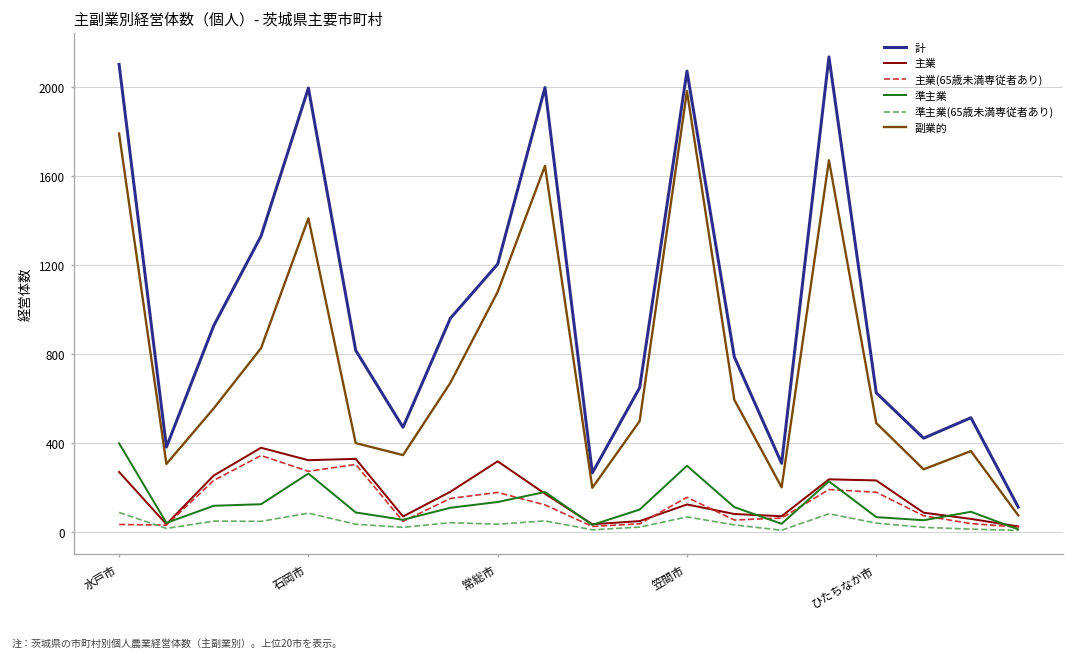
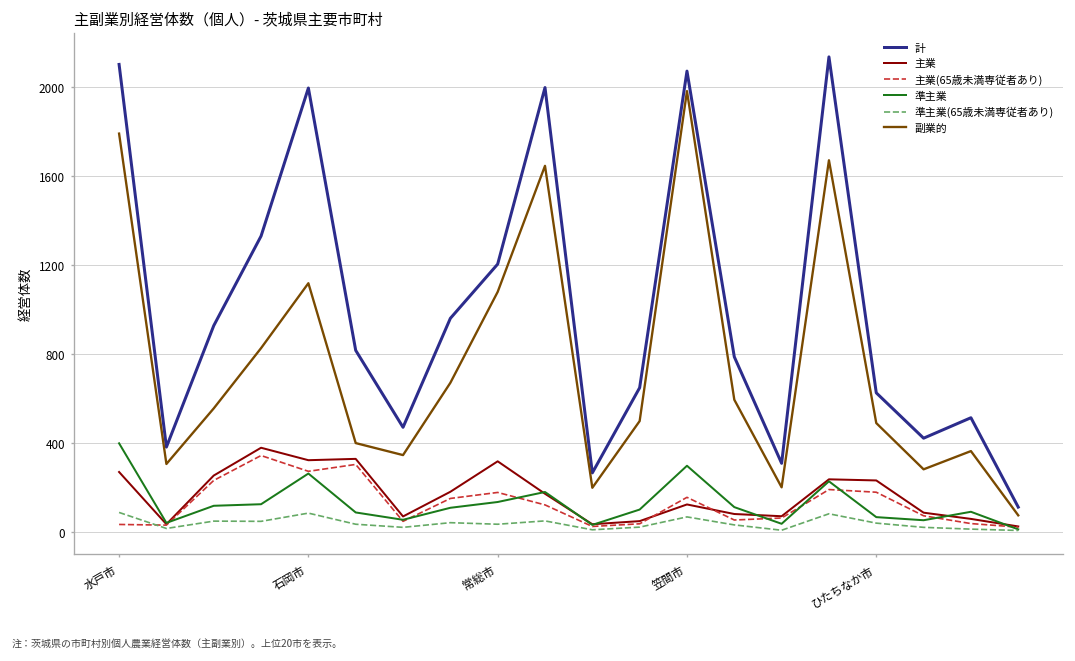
副業的, 石岡市: 1410 -> 1120
